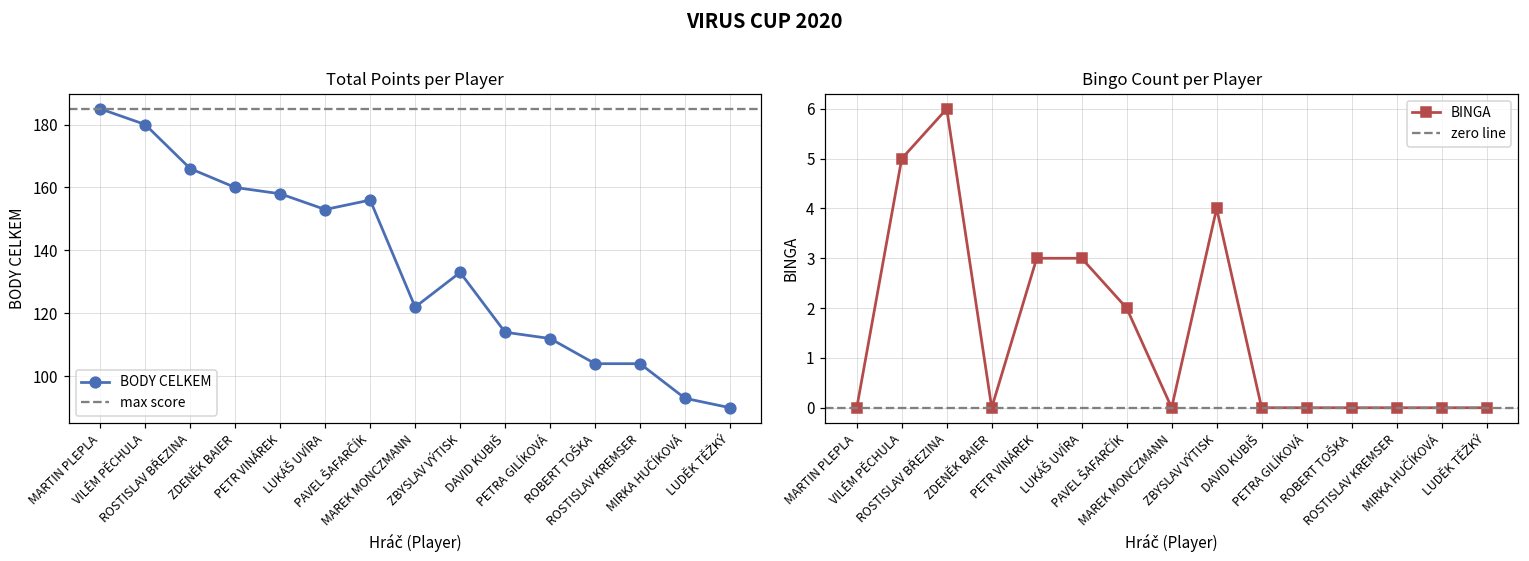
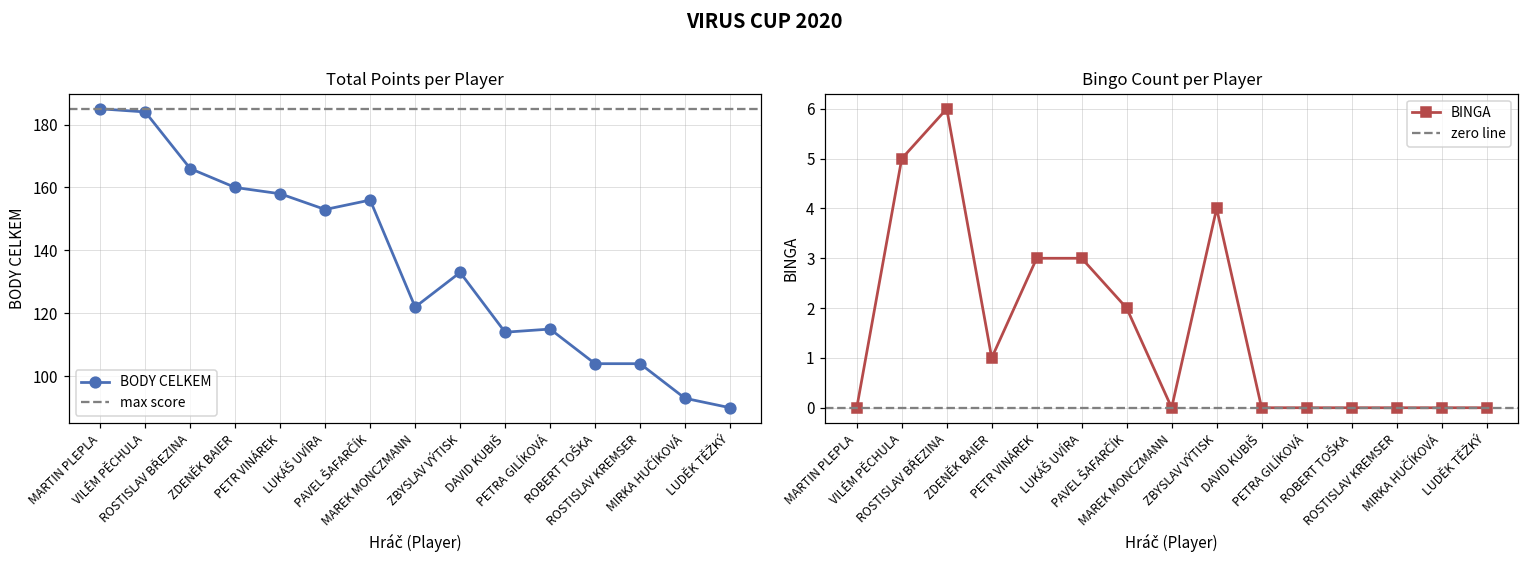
Total Points per Player, VILÉM PĚCHULA: 180 -> 184
Total Points per Player, PETRA GILÍKOVÁ: 112 -> 115
Bingo Count per Player, ZDENĚK BAIER: 0 -> 1
